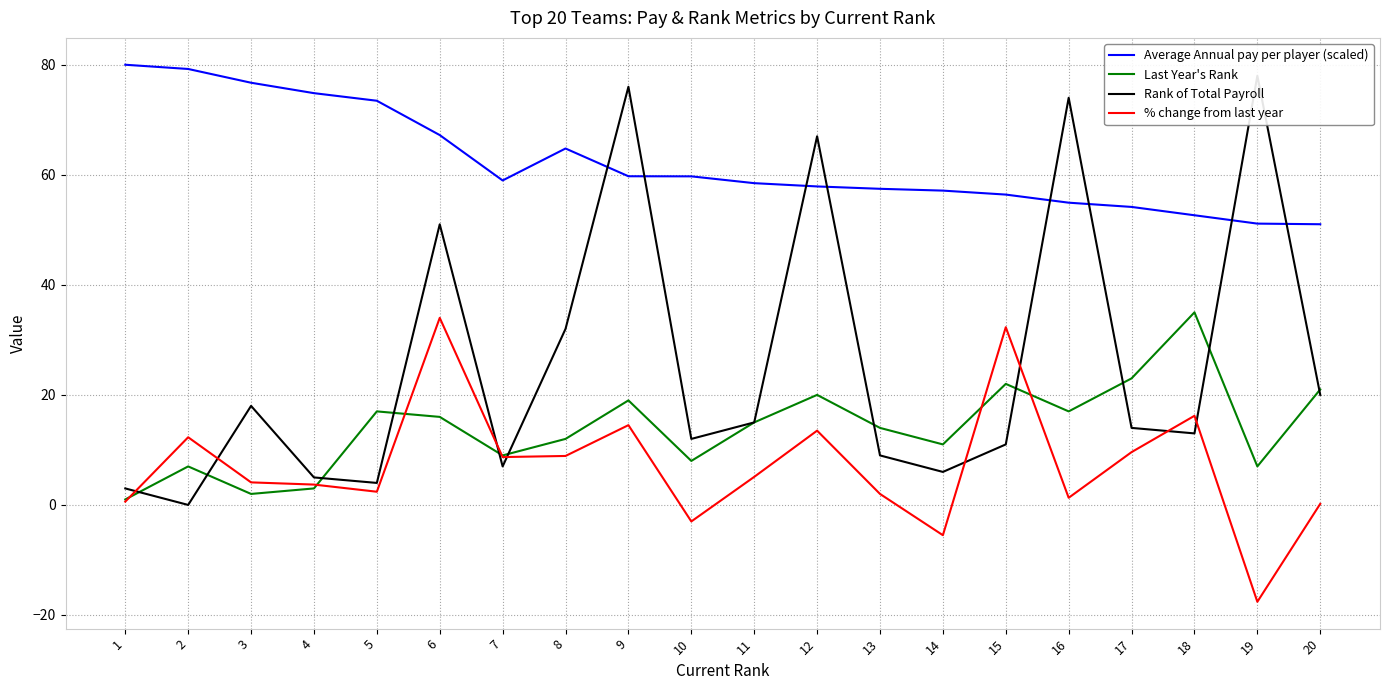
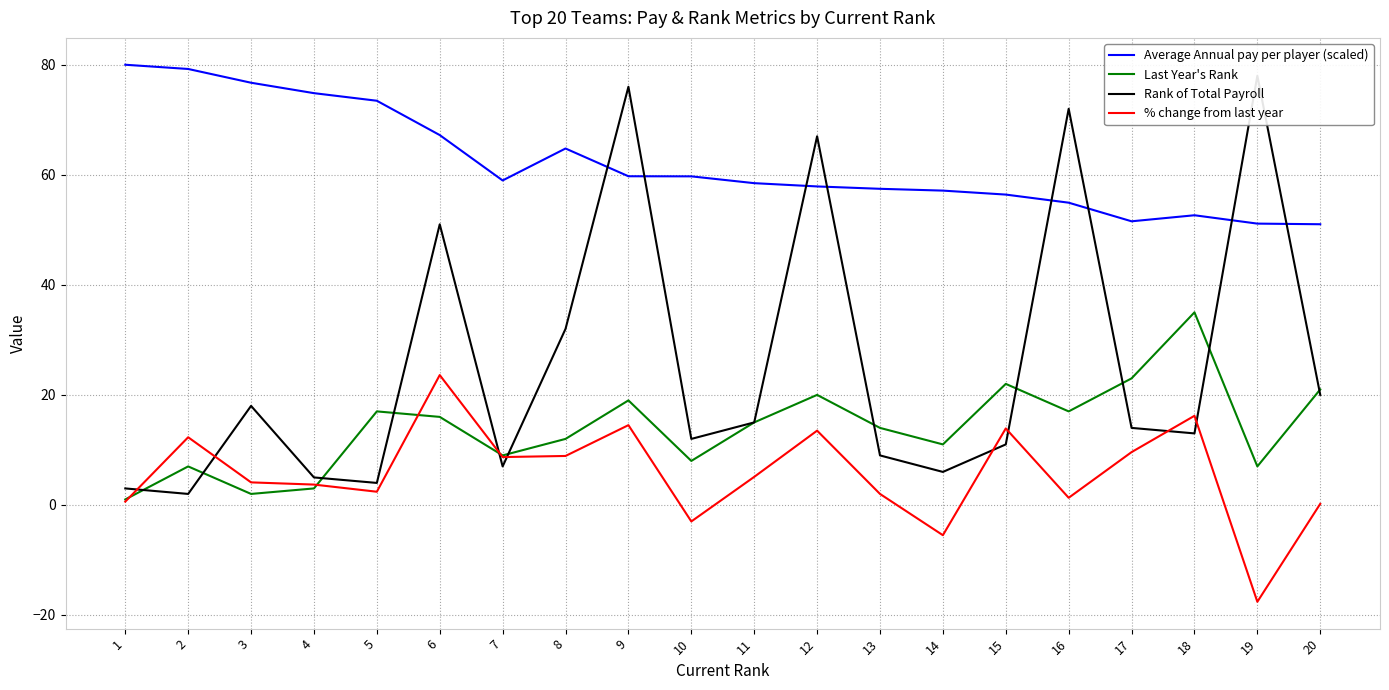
Rank of Total Payroll, 2: 0 -> 2
% change from last year, 6: 34 -> 24
% change from last year, 15: 32 -> 14
Rank of Total Payroll, 16: 74 -> 72
Average Annual pay per player (scaled), 17: 54 -> 52
